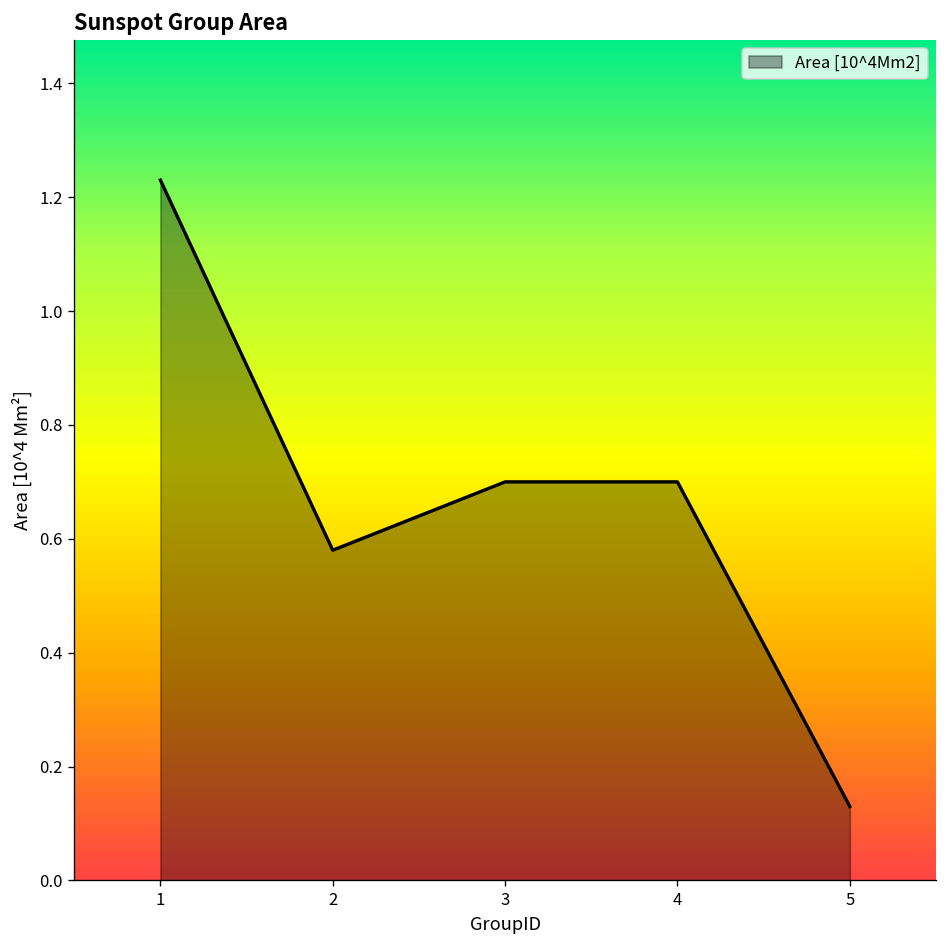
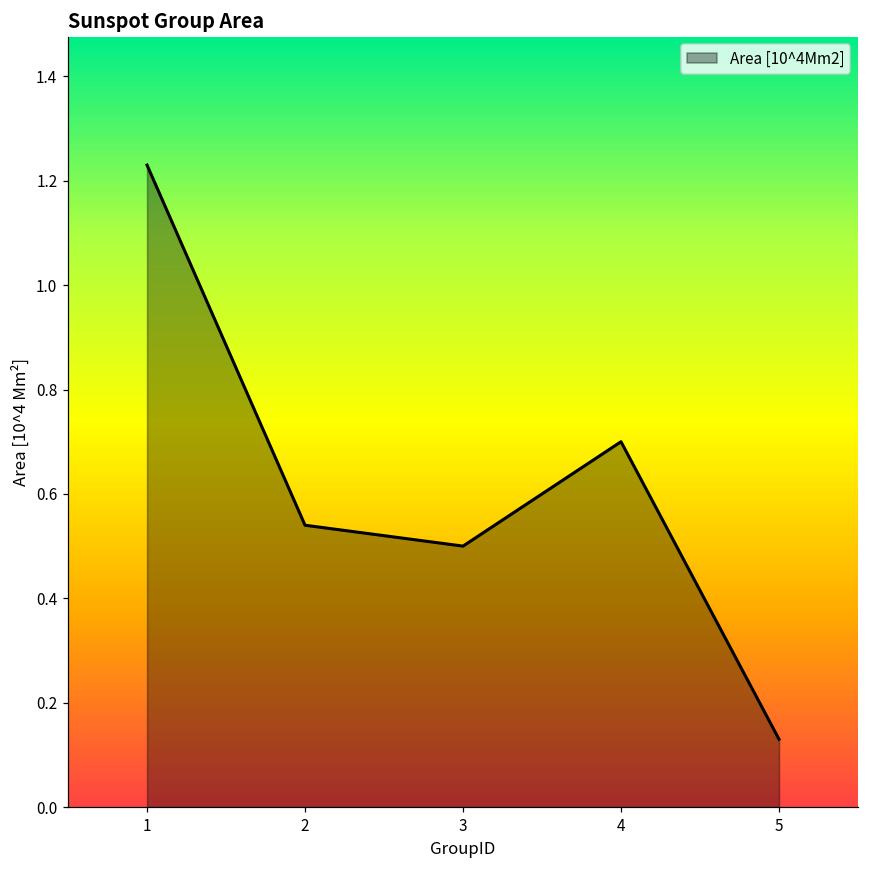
2: 0.58 -> 0.54
3: 0.7 -> 0.5
